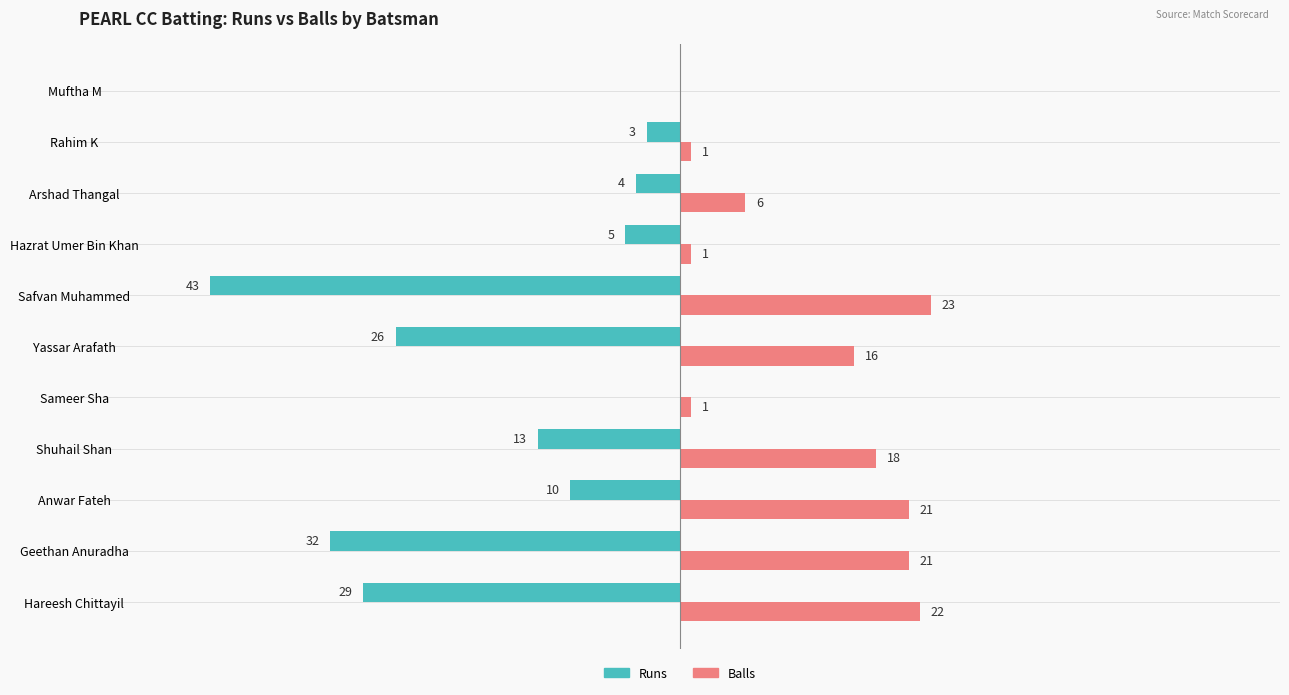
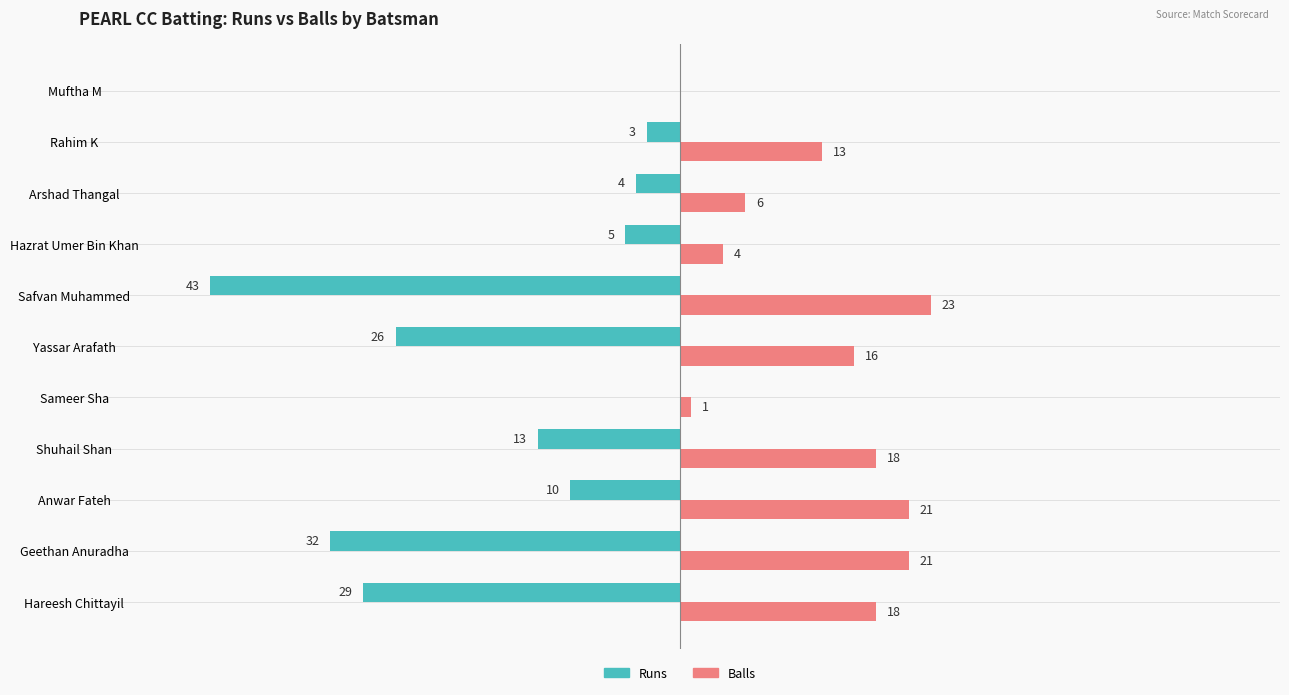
Balls, Rahim K: 1 -> 13
Balls, Hazrat Umer Bin Khan: 1 -> 4
Balls, Hareesh Chittayil: 22 -> 18
